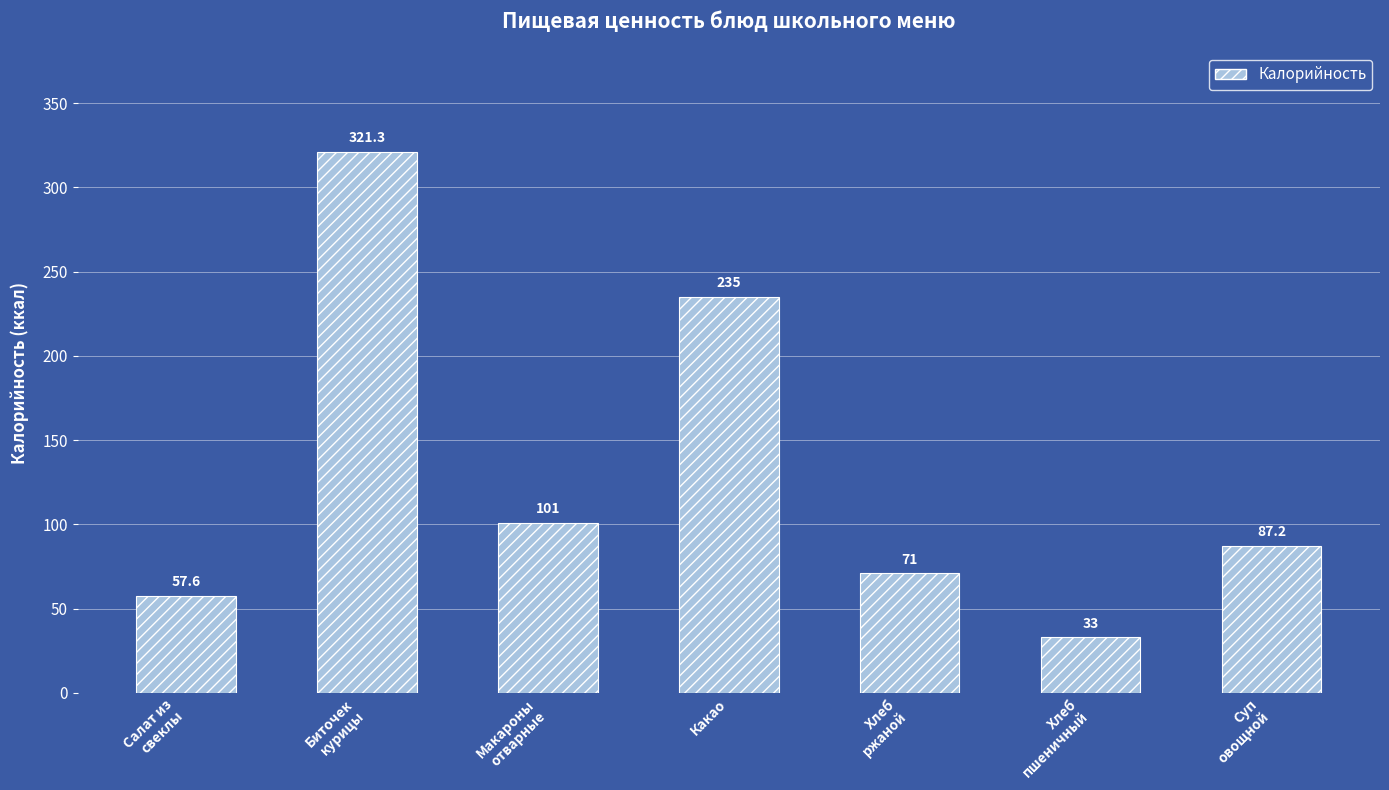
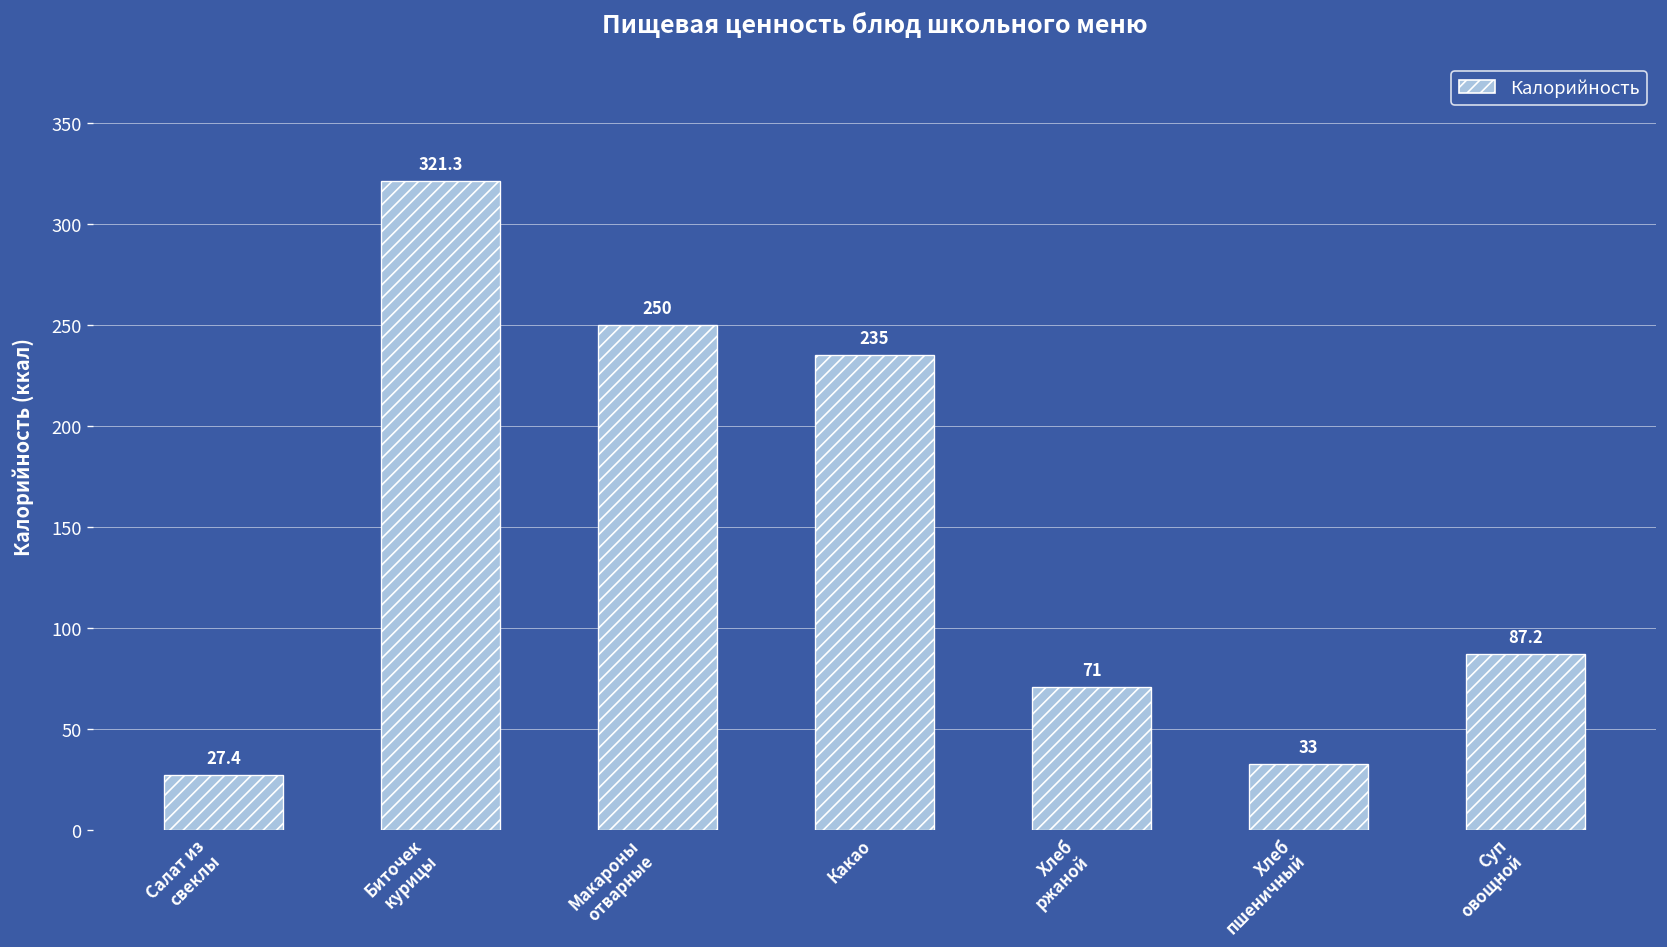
Салат из свеклы: 57.6 -> 27.4
Макароны отварные: 101 -> 250
